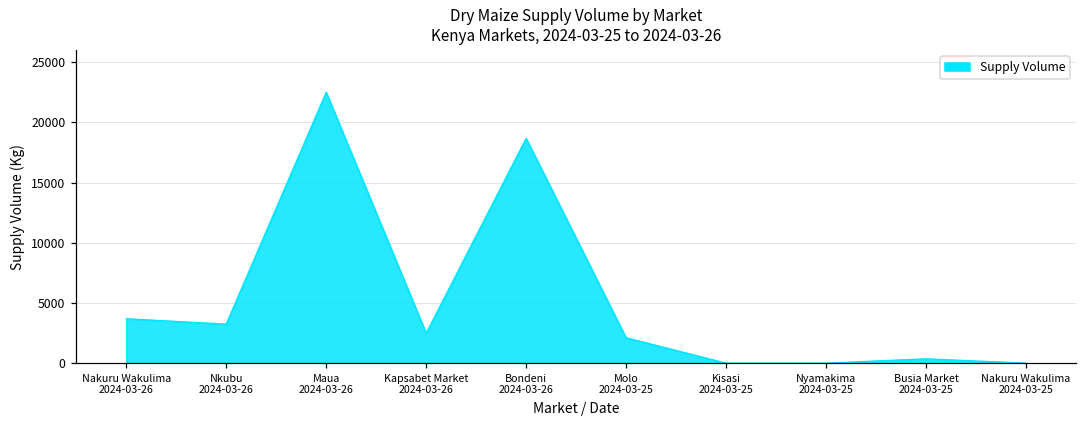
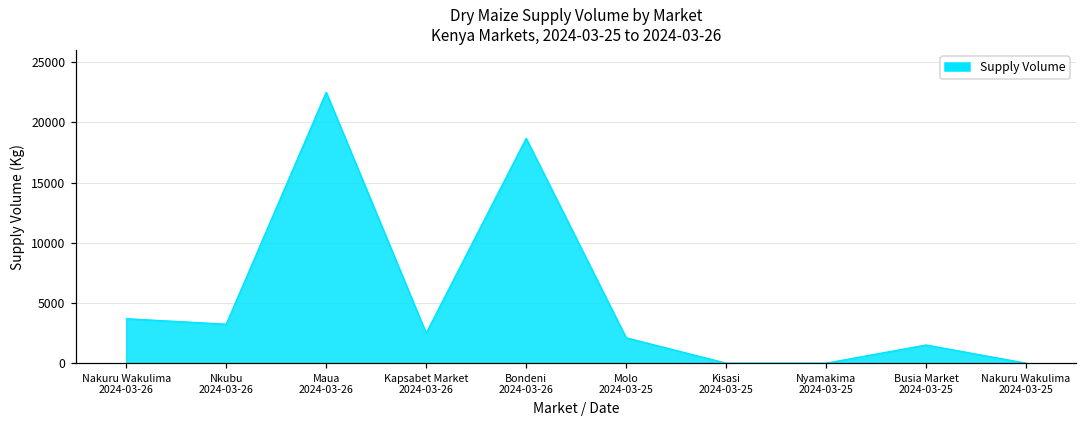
Busia Market 2024-03-25: 400 -> 1500
